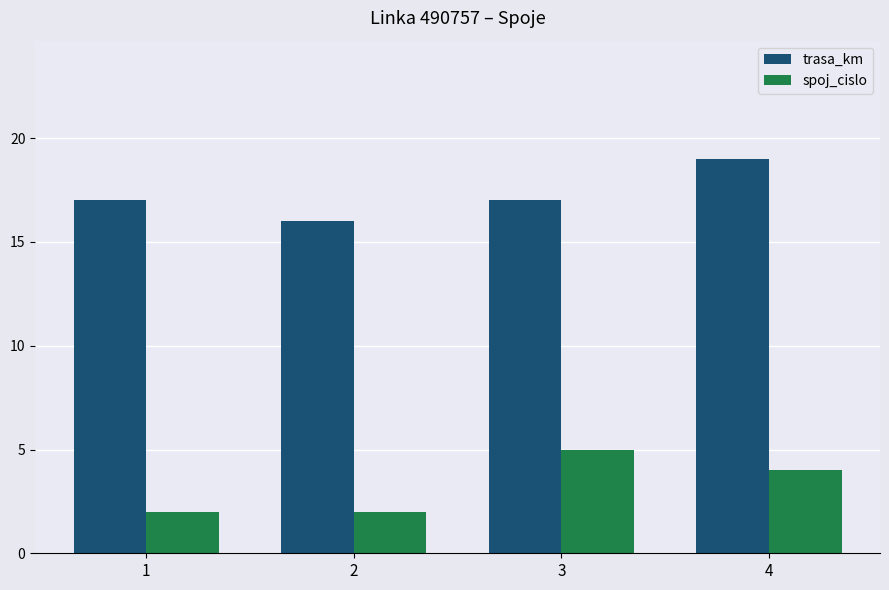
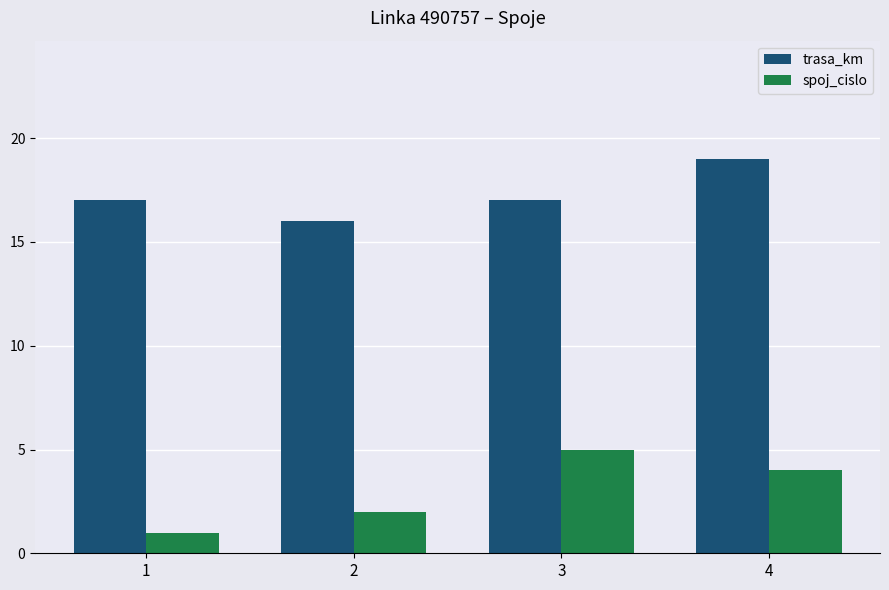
spoj_cislo, 1: 2 -> 1
